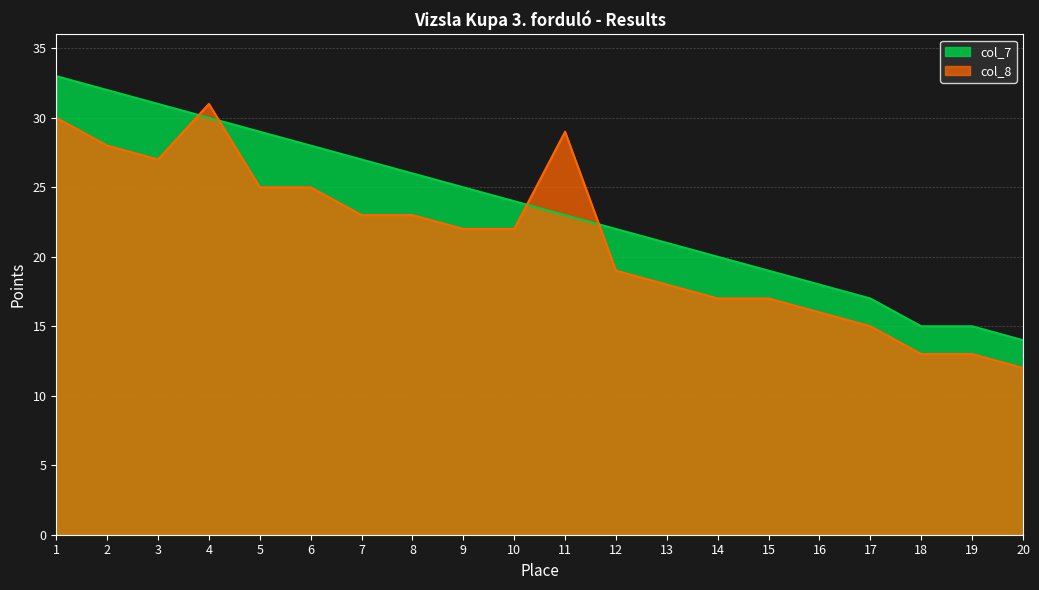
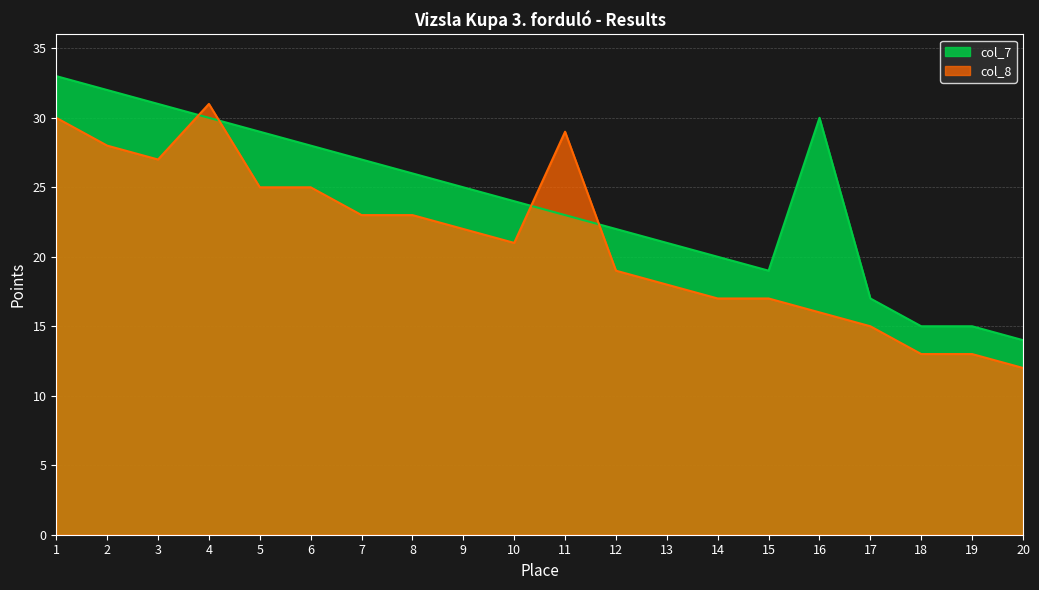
col_8, 10: 22 -> 21
col_7, 16: 18 -> 30
